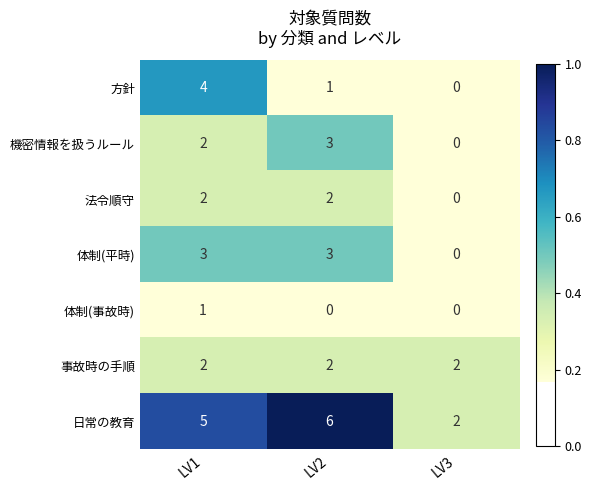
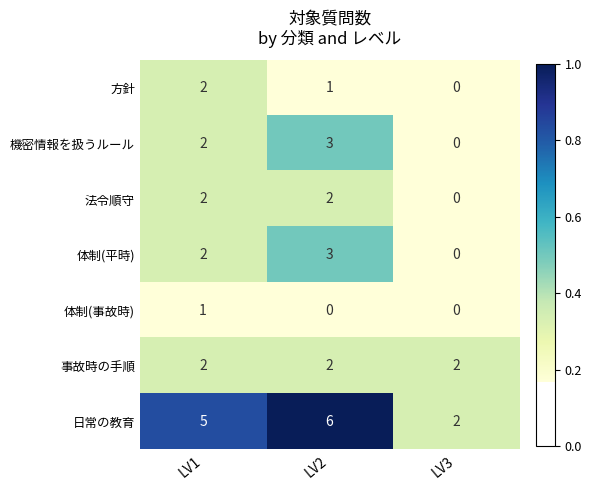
方針, LV1: 4 -> 2
体制(平時), LV1: 3 -> 2
